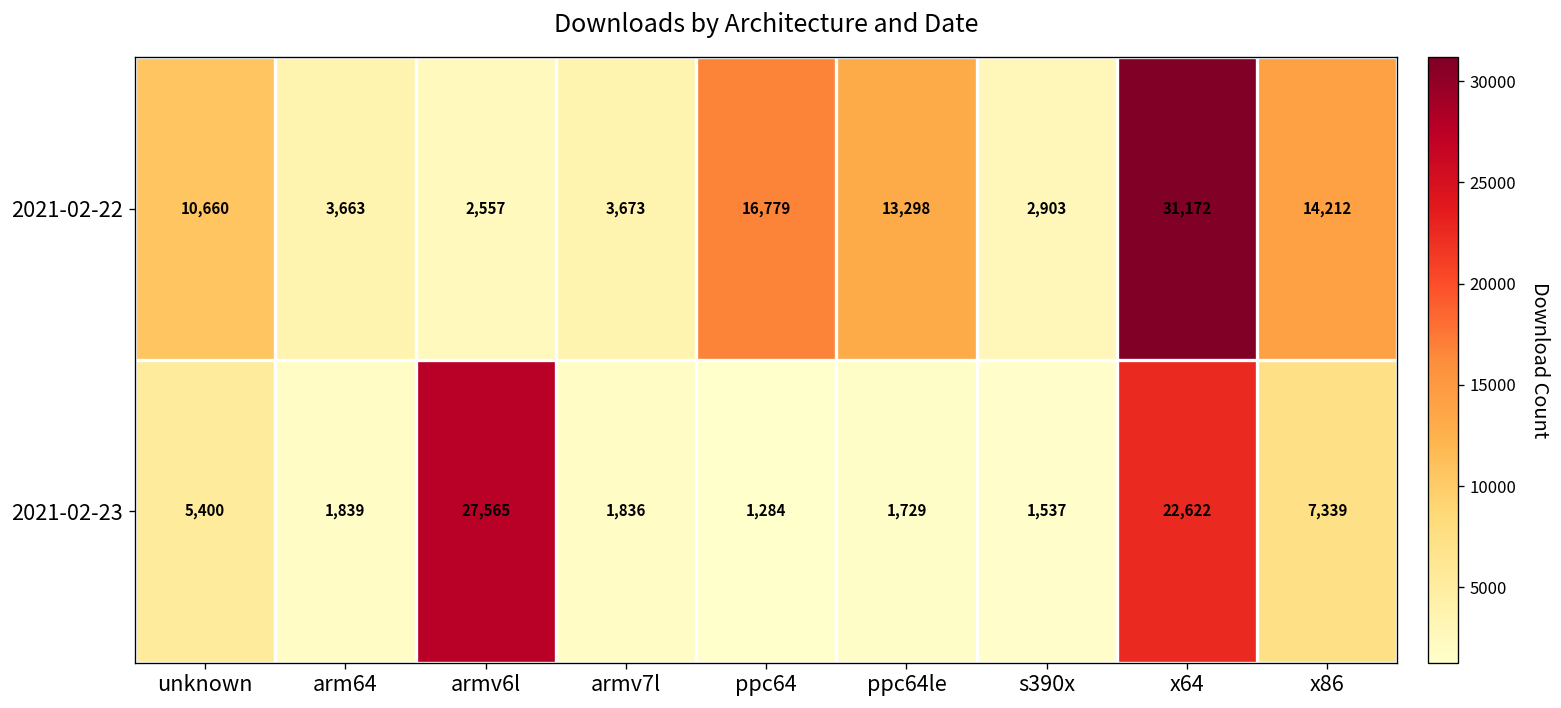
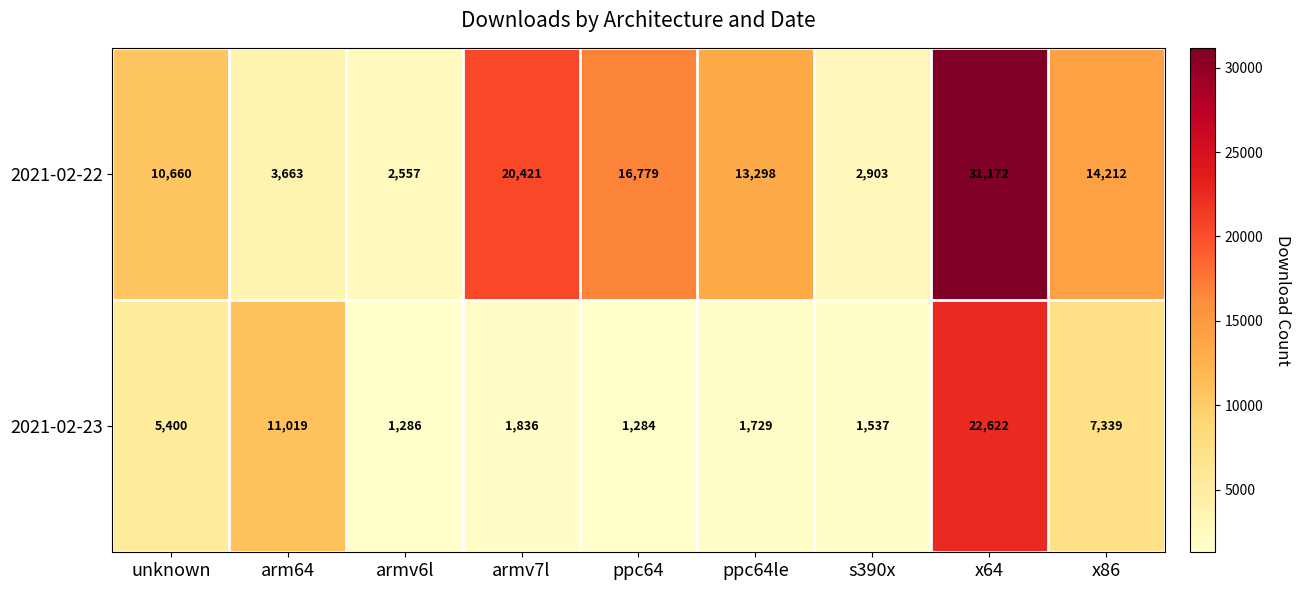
2021-02-22, armv7l: 3,673 -> 20,421
2021-02-23, arm64: 1,839 -> 11,019
2021-02-23, armv6l: 27,565 -> 1,286
